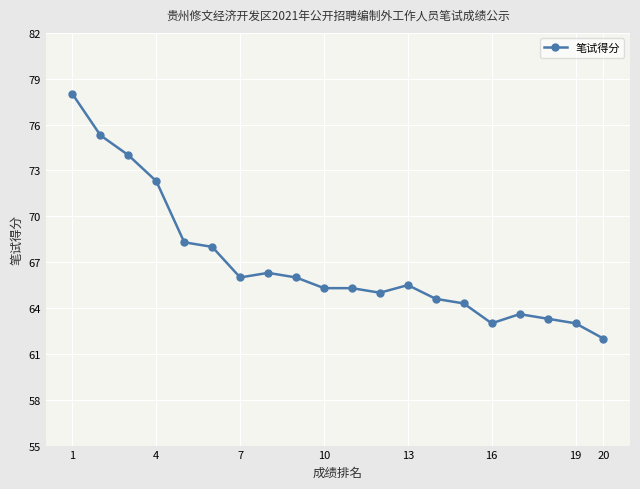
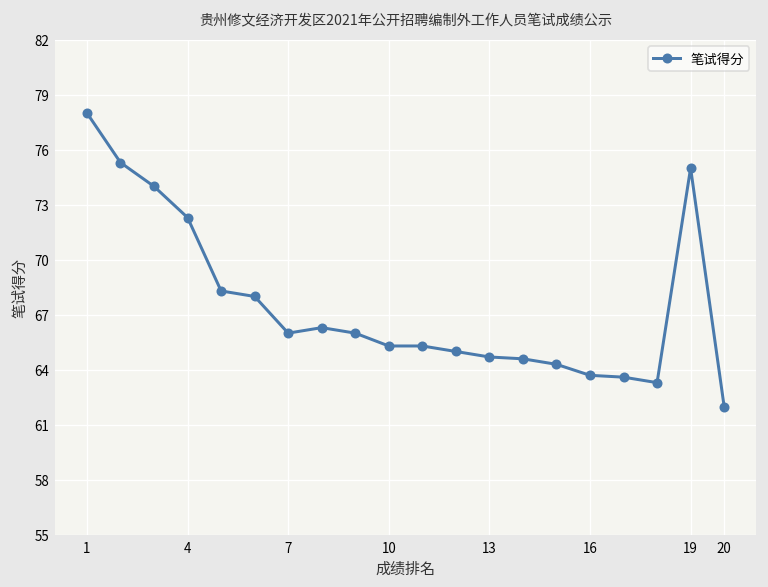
13: 65.5 -> 64.7
16: 63.0 -> 63.7
19: 63 -> 75
